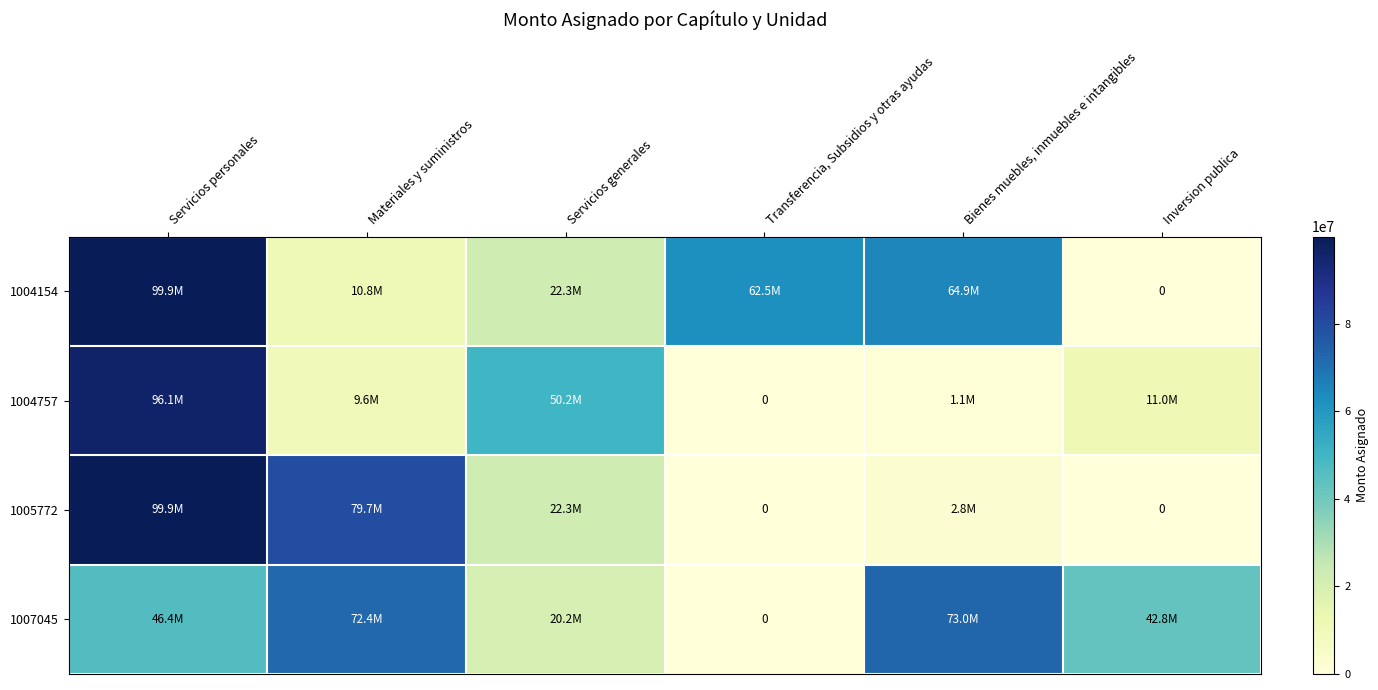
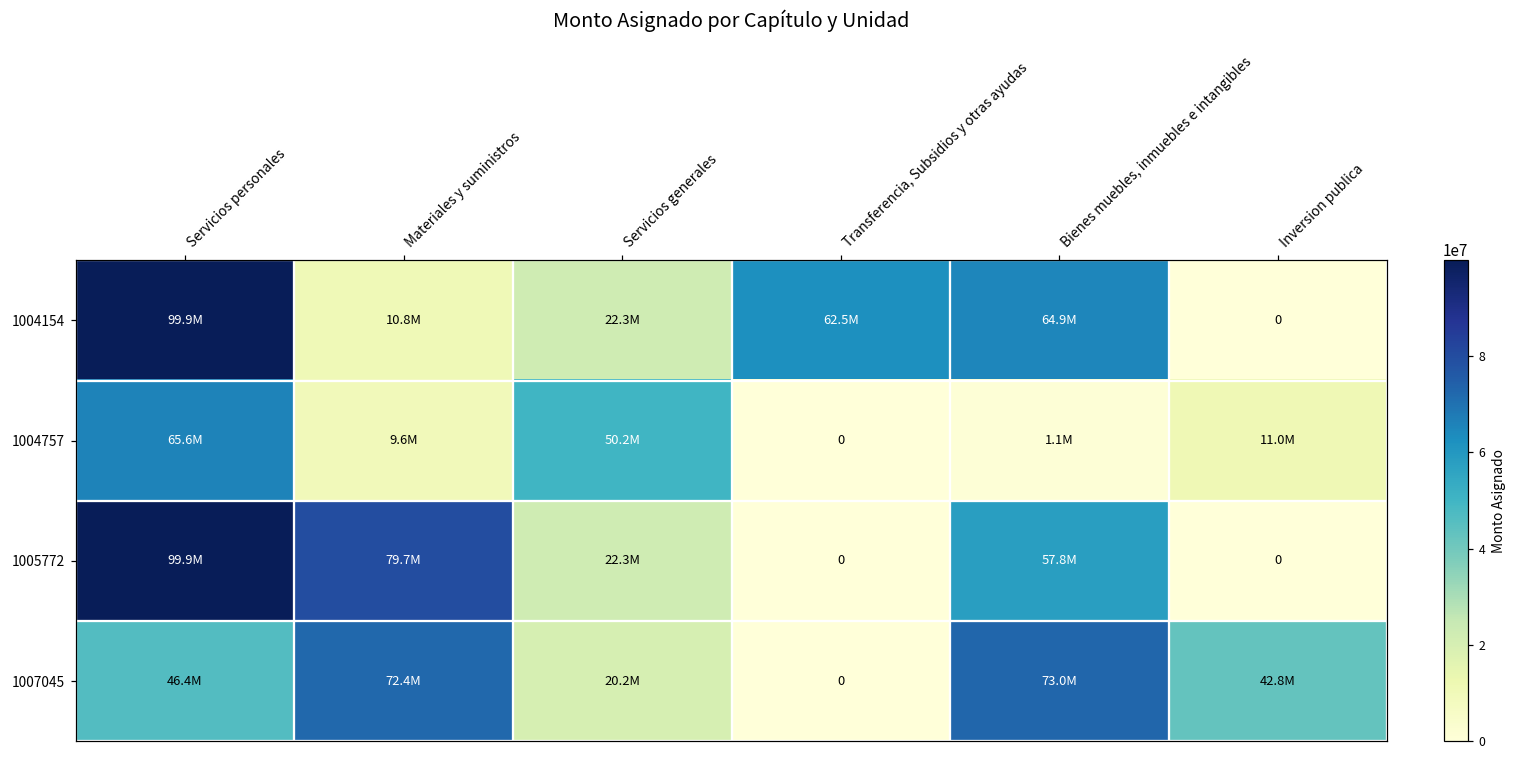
1004757, Servicios personales: 96.1M -> 65.6M
1005772, Bienes muebles, inmuebles e intangibles: 2.8M -> 57.8M
